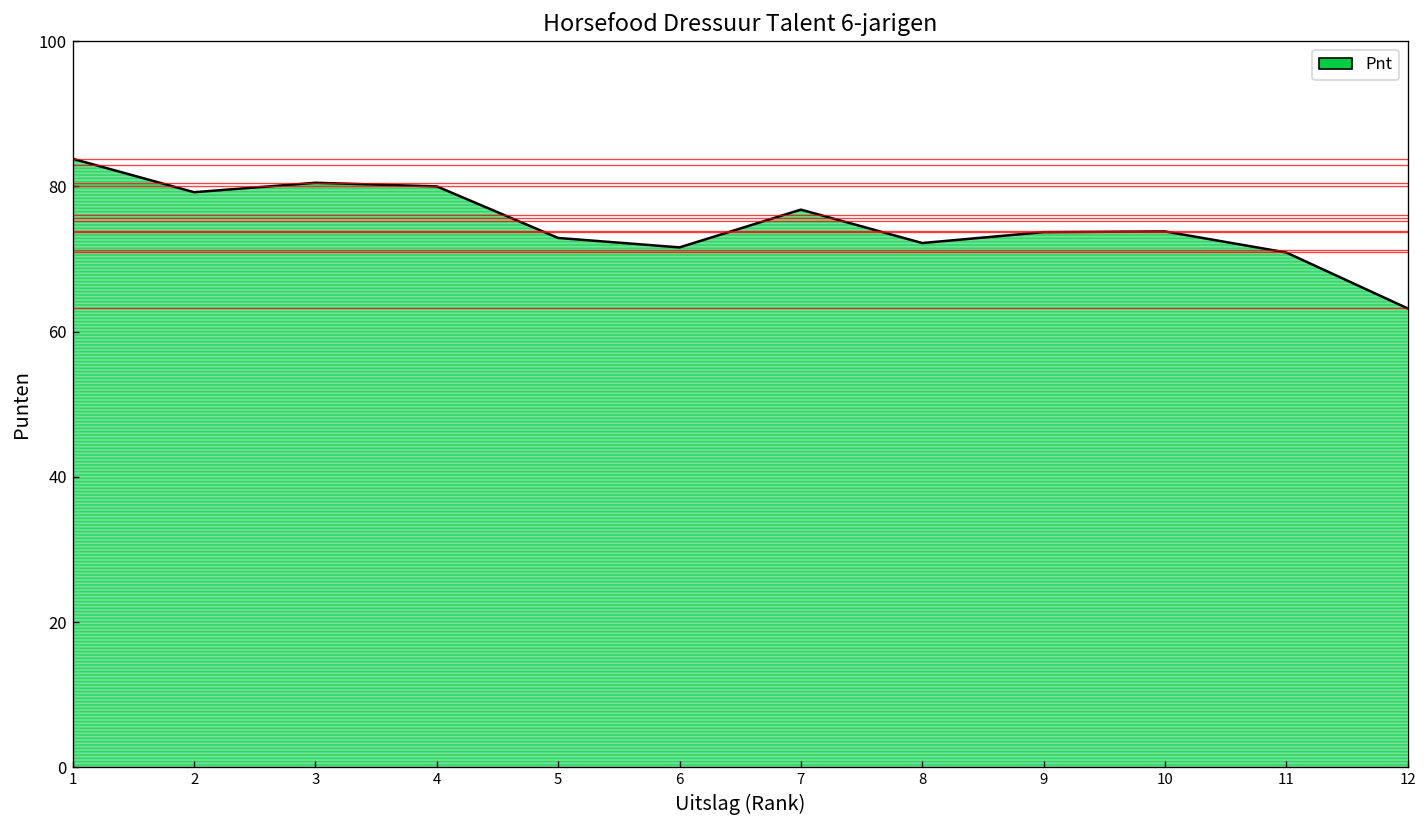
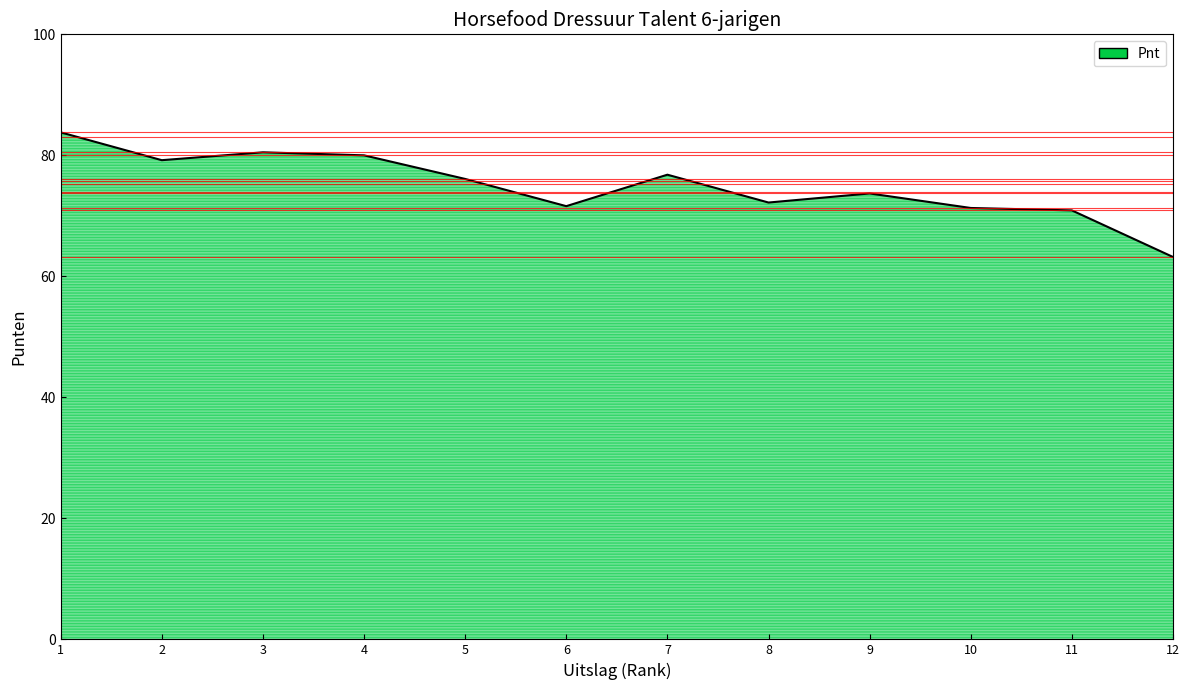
5: 73 -> 76
10: 74 -> 71
